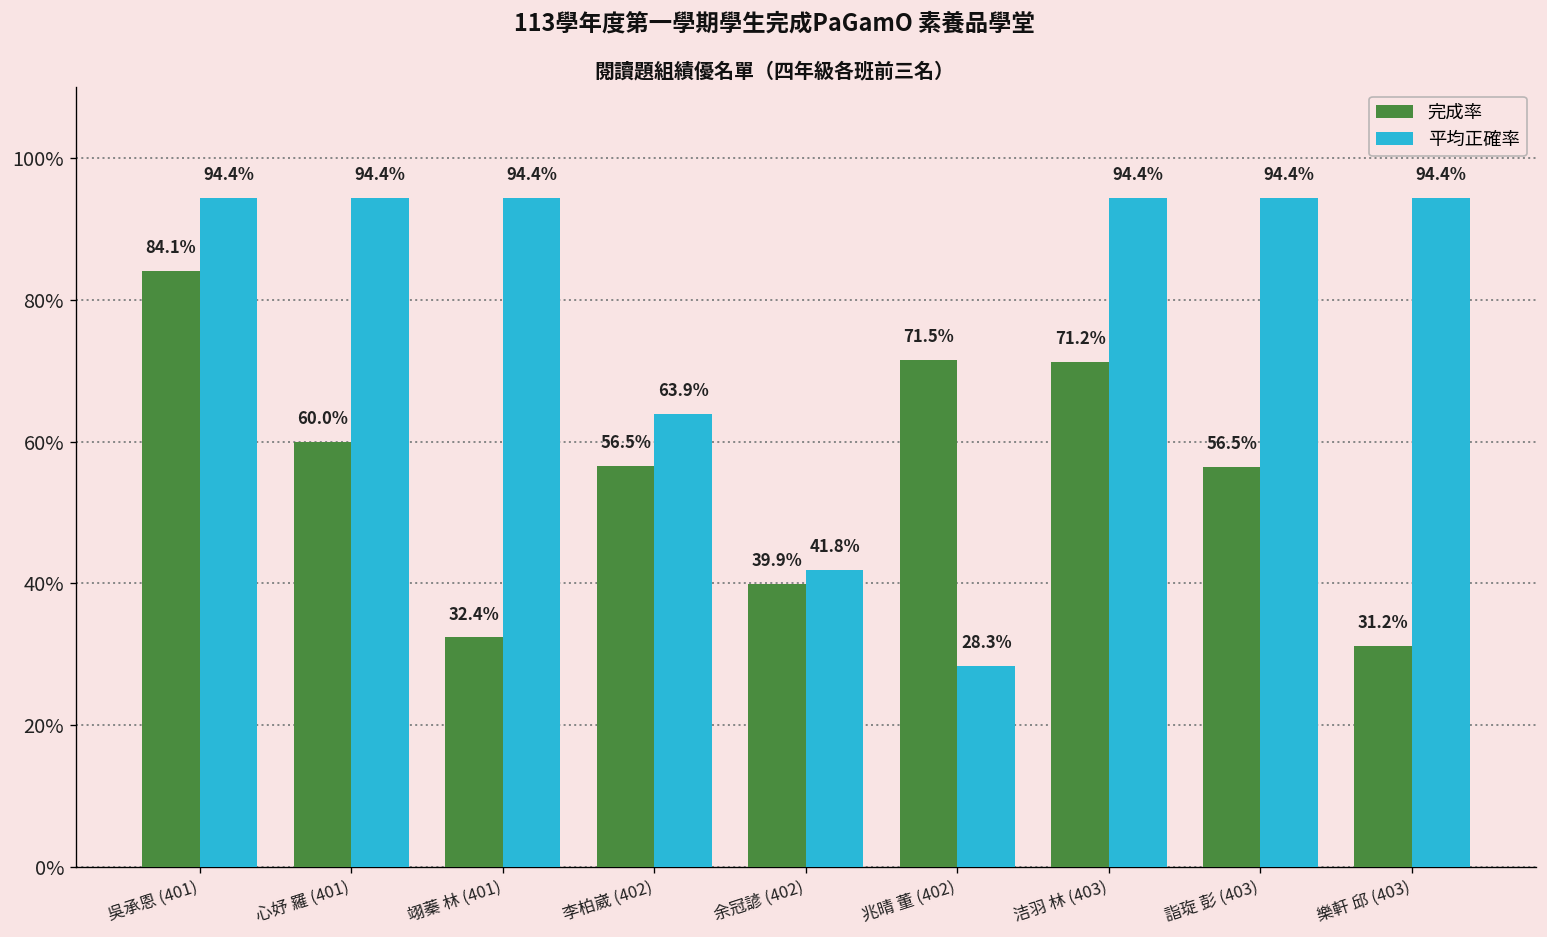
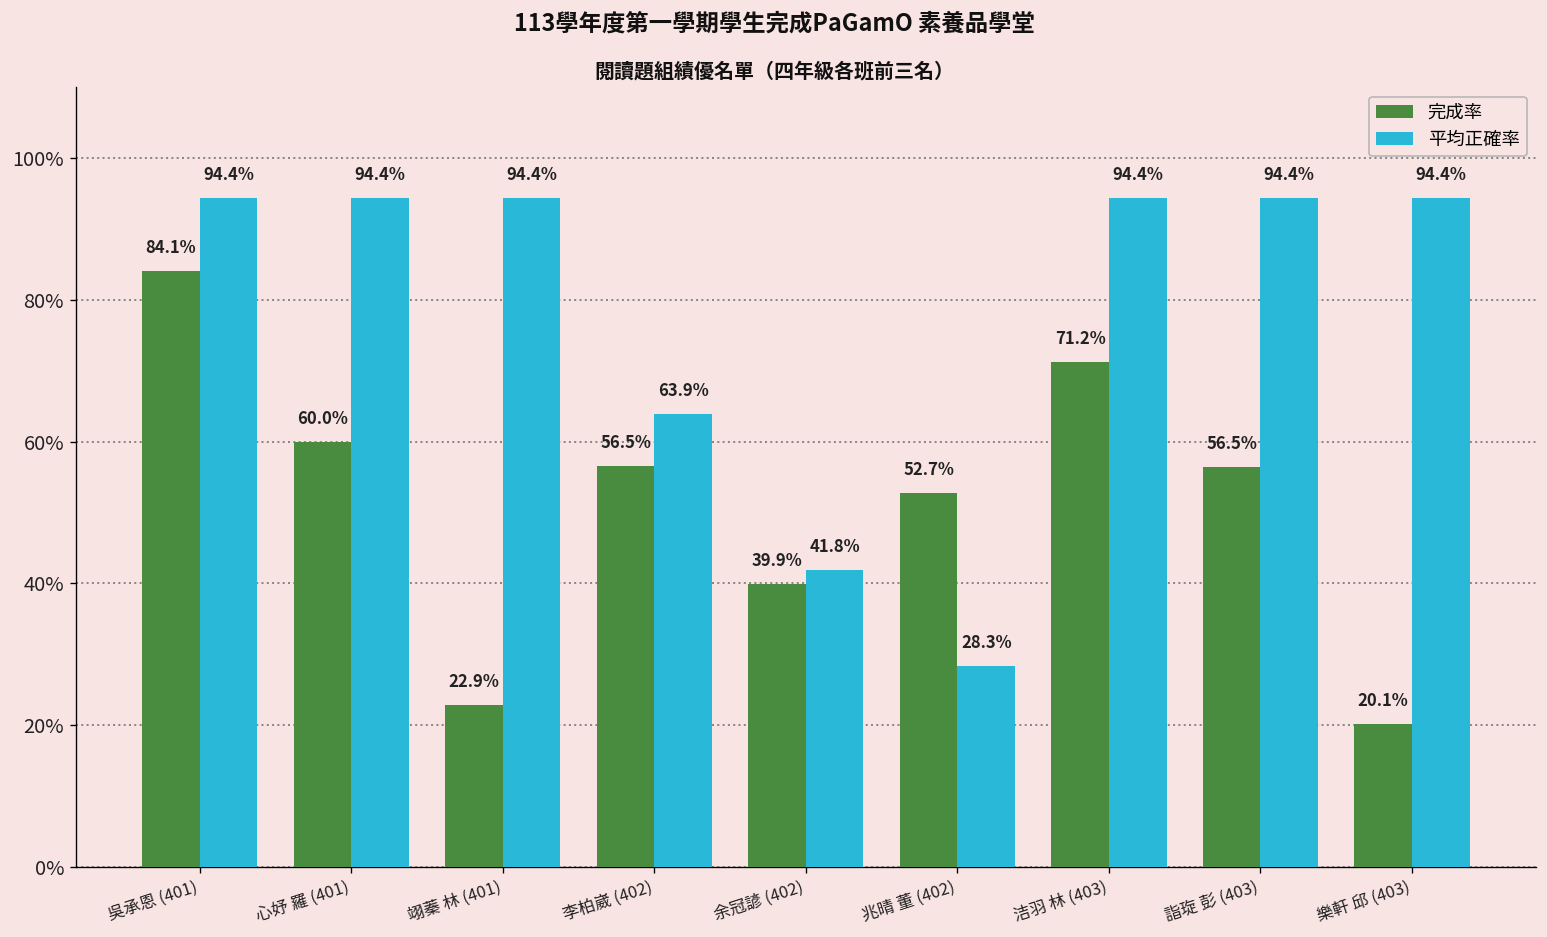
完成率, 翊蓁 林 (401): 32.4% -> 22.9%
完成率, 兆晴 董 (402): 71.5% -> 52.7%
完成率, 樂軒 邱 (403): 31.2% -> 20.1%
